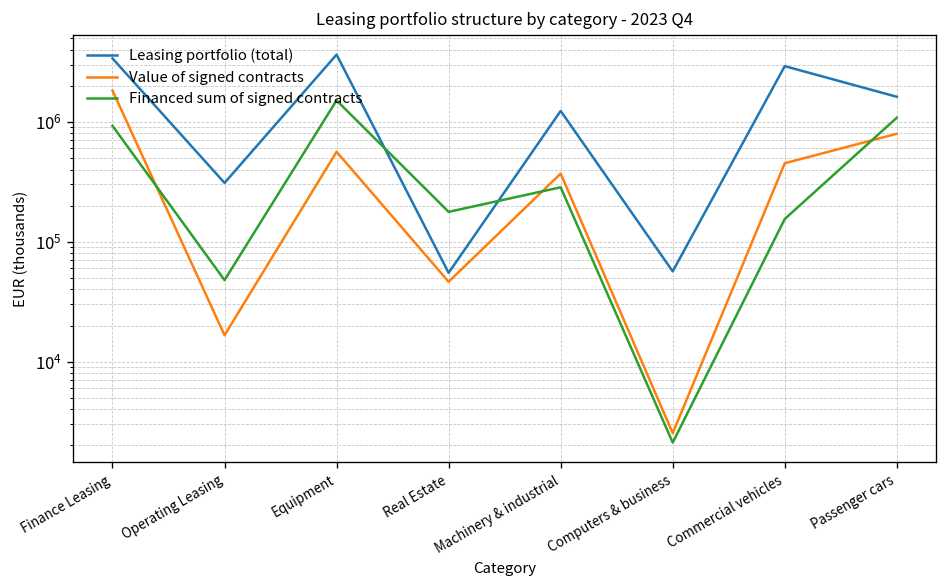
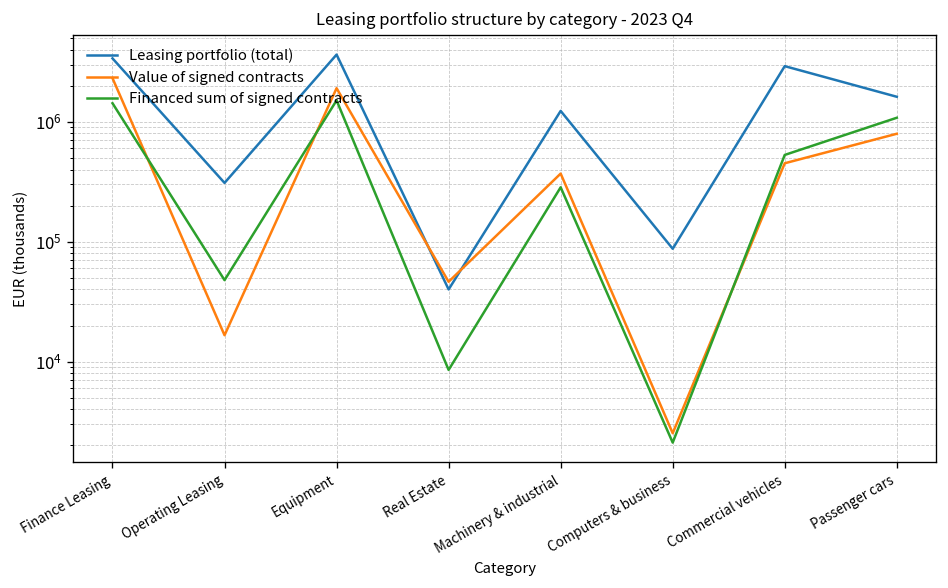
Value of signed contracts, Finance Leasing: 1800000 -> 2300000
Financed sum of signed contracts, Finance Leasing: 900000 -> 1400000
Value of signed contracts, Equipment: 600000 -> 1900000
Leasing portfolio (total), Real Estate: 60000 -> 40000
Financed sum of signed contracts, Real Estate: 180000 -> 9000
Leasing portfolio (total), Computers & business: 60000 -> 90000
Financed sum of signed contracts, Commercial vehicles: 150000 -> 500000
